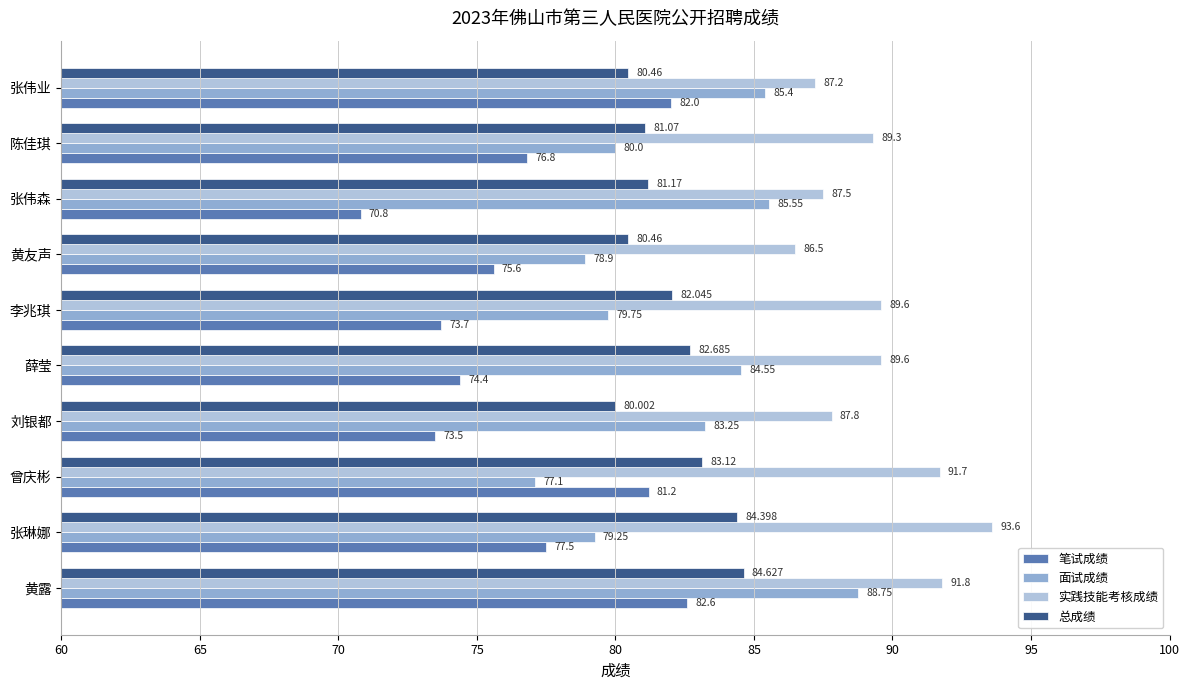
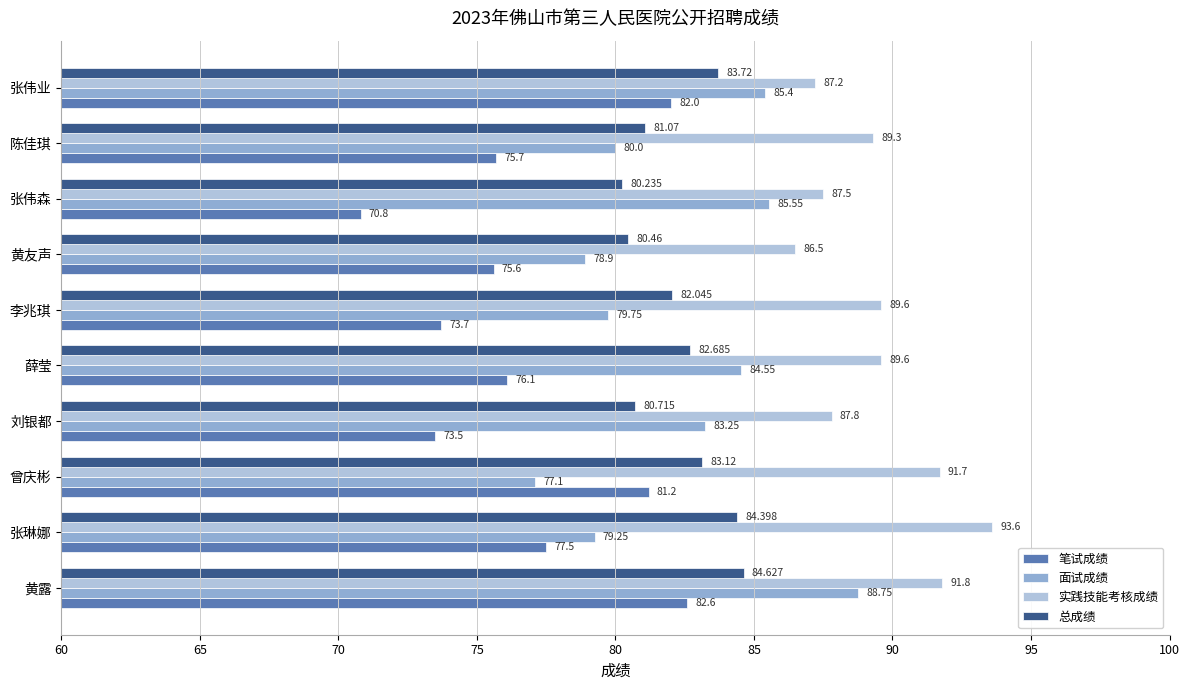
总成绩, 张伟业: 80.46 -> 83.72
笔试成绩, 陈佳琪: 76.8 -> 75.7
总成绩, 张伟森: 81.17 -> 80.235
笔试成绩, 薛莹: 74.4 -> 76.1
总成绩, 刘银都: 80.002 -> 80.715
